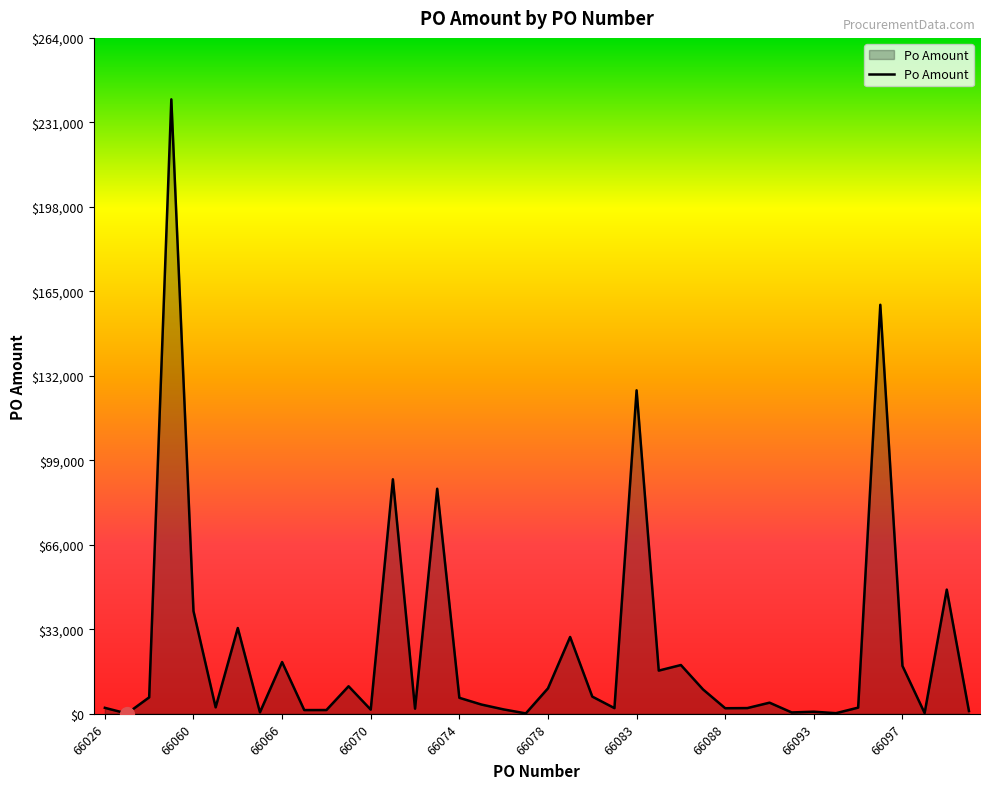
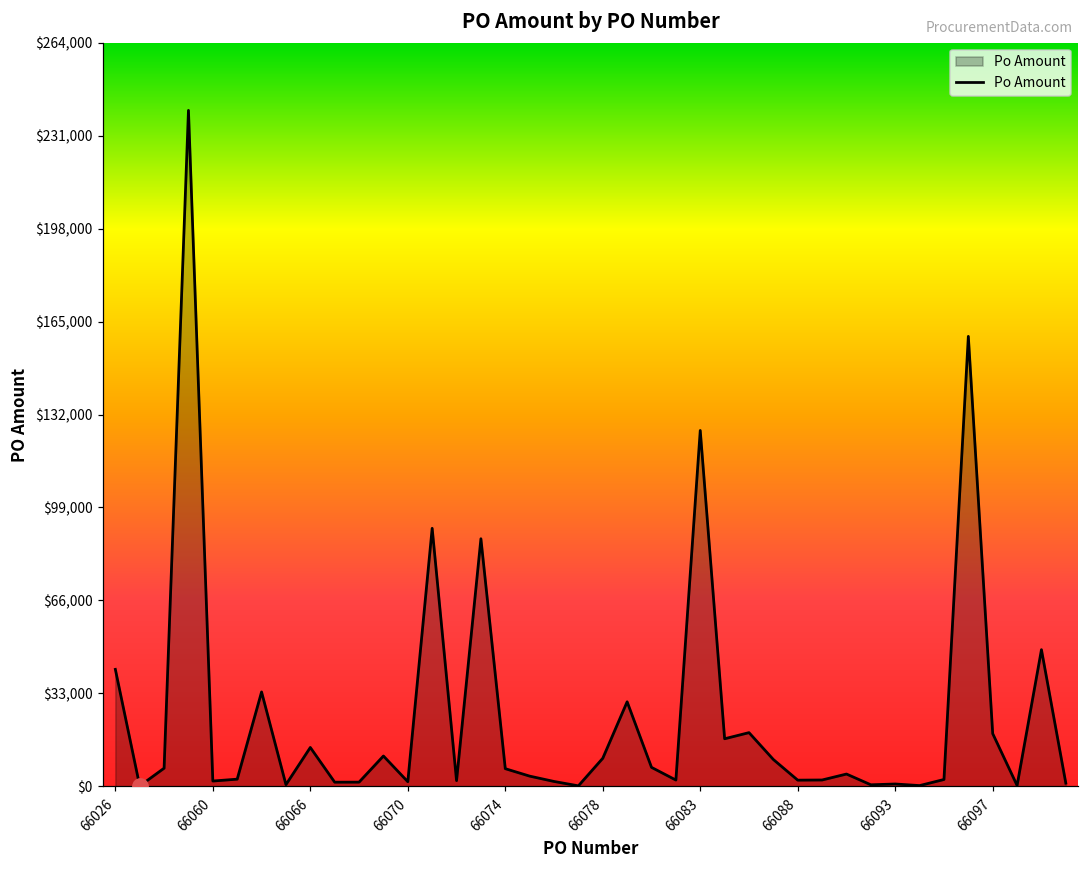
Po Amount, 66026: $2,000 -> $42,000
Po Amount, 66060: $40,000 -> $2,000
Po Amount, 66066: $20,000 -> $14,000
